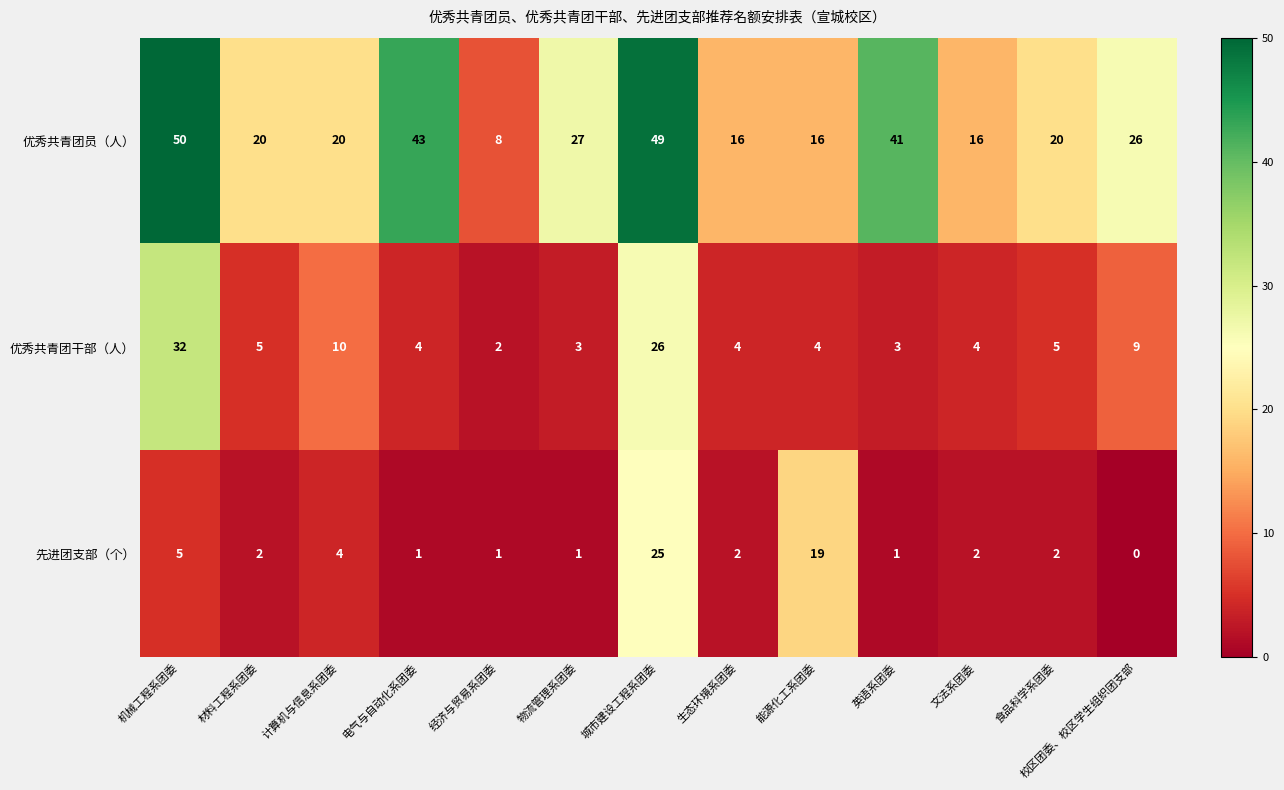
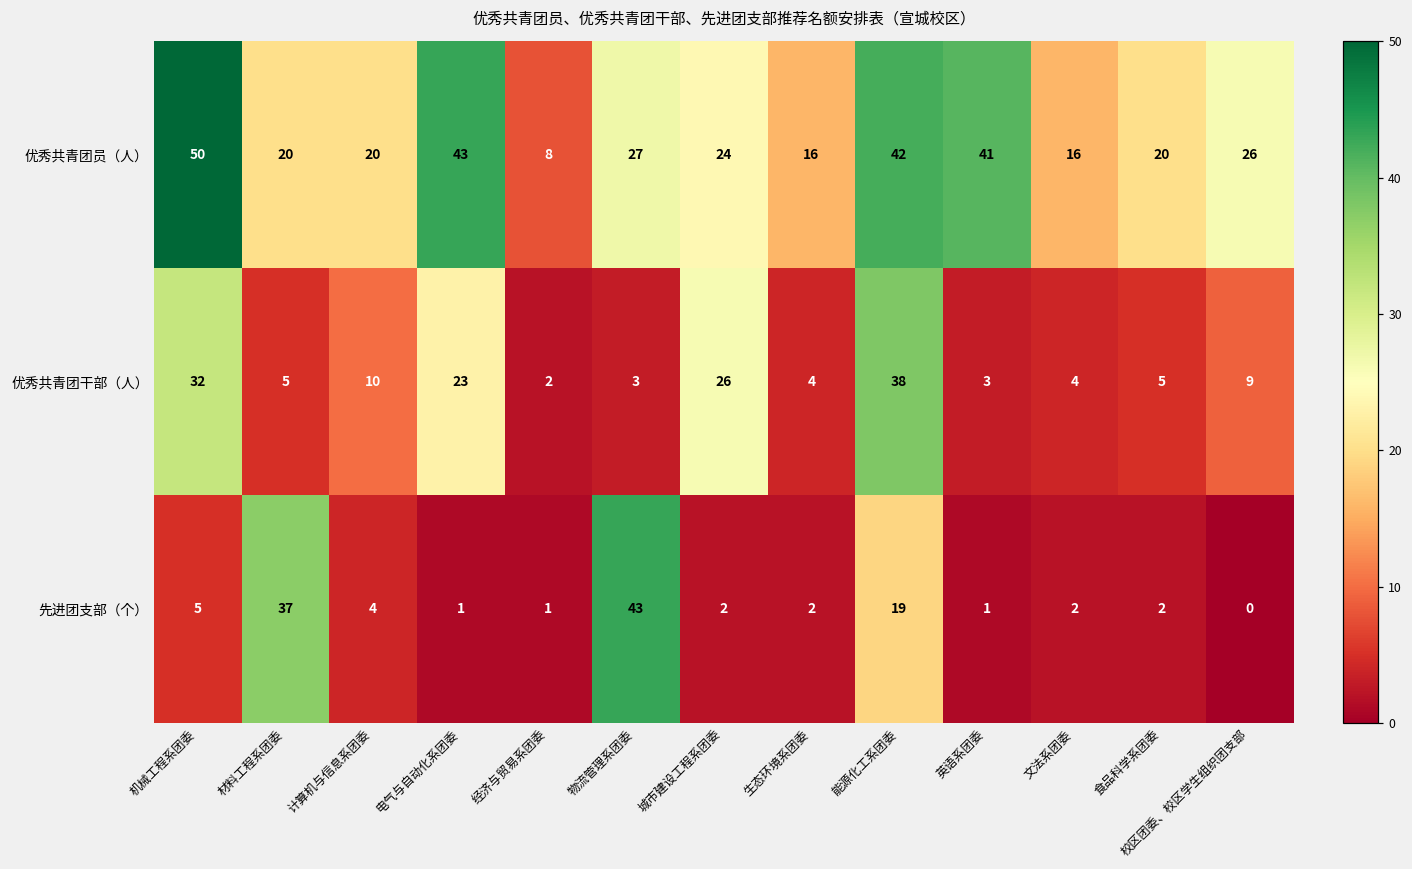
优秀共青团员（人）, 城市建设工程系团委: 49 -> 24
优秀共青团员（人）, 能源化工系团委: 16 -> 42
优秀共青团干部（人）, 电气与自动化系团委: 4 -> 23
优秀共青团干部（人）, 能源化工系团委: 4 -> 38
先进团支部（个）, 材料工程系团委: 2 -> 37
先进团支部（个）, 物流管理系团委: 1 -> 43
先进团支部（个）, 城市建设工程系团委: 25 -> 2
